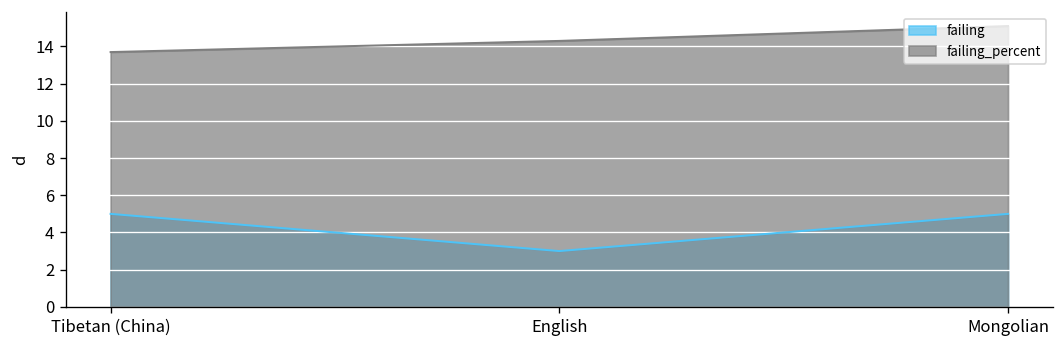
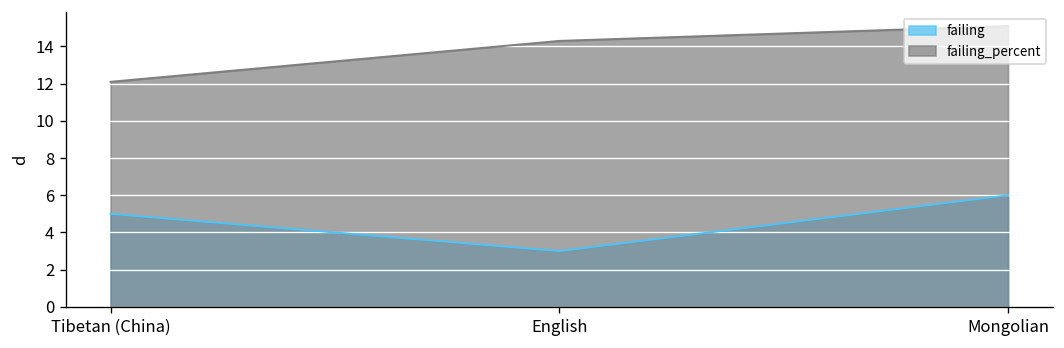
failing_percent, Tibetan (China): 13.7 -> 12.1
failing, Mongolian: 5 -> 6
